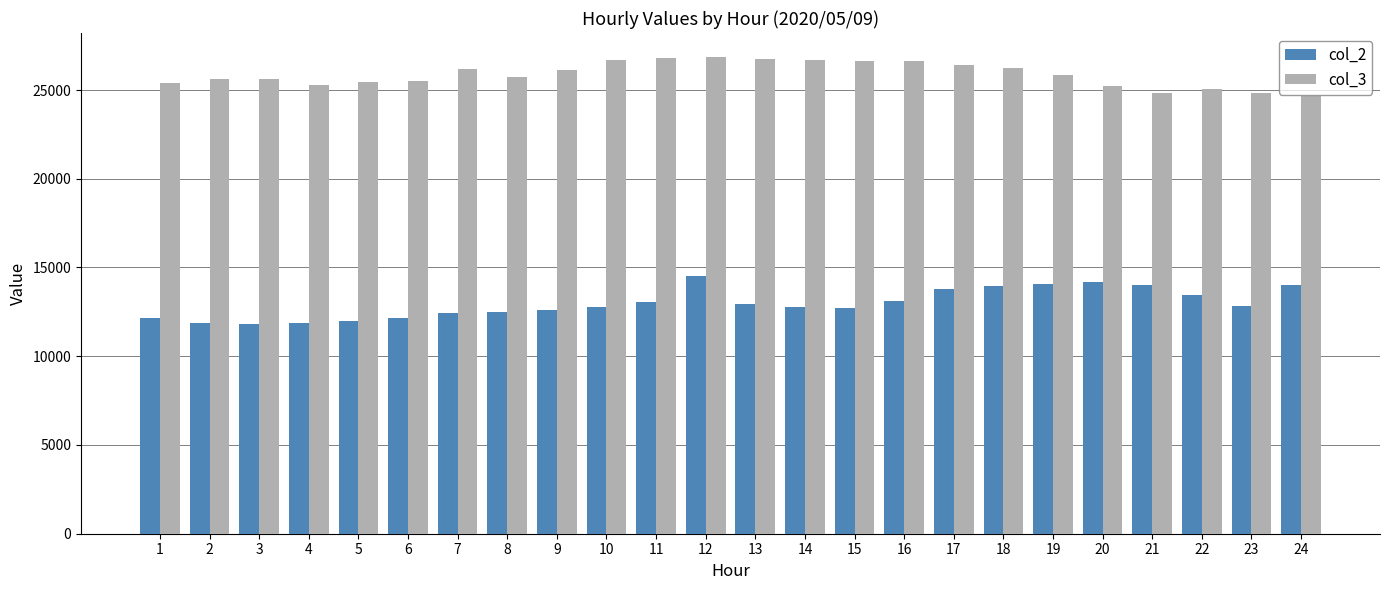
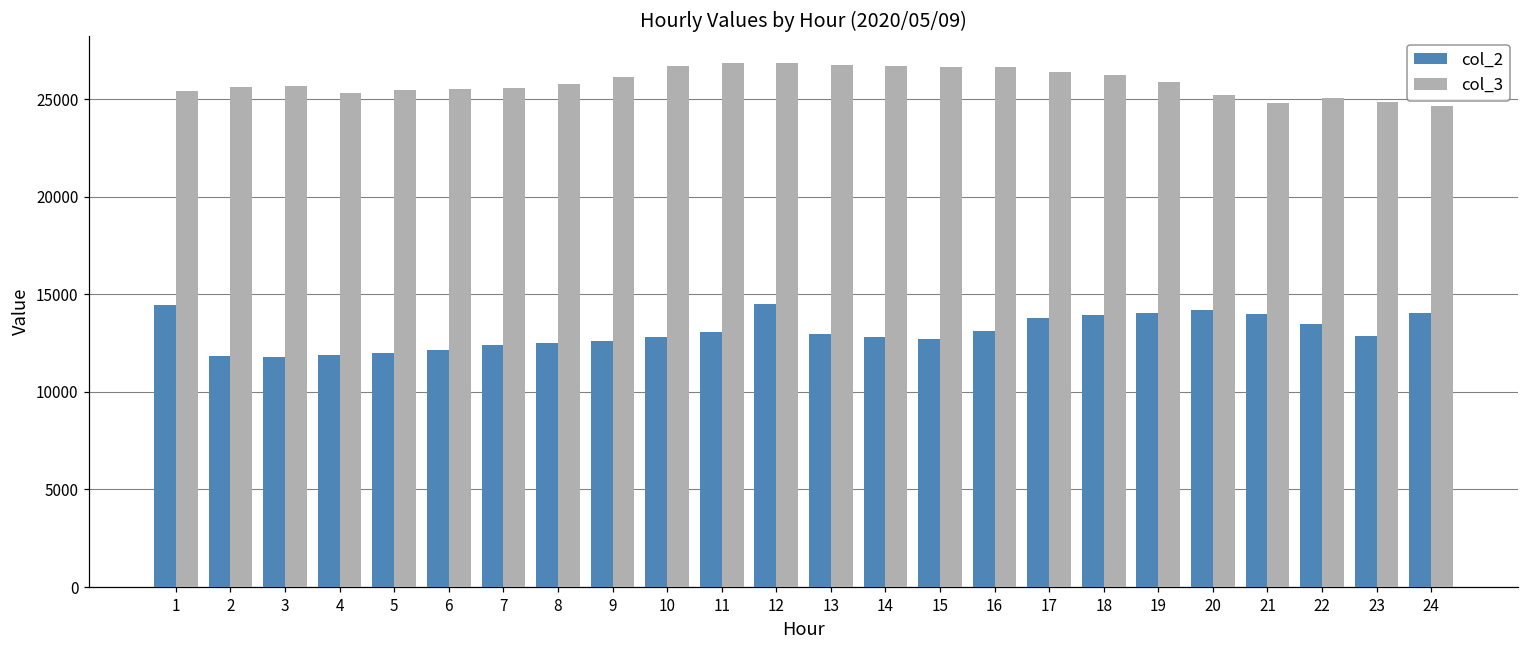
col_2, 1: 12200 -> 14500
col_3, 7: 26200 -> 25600
